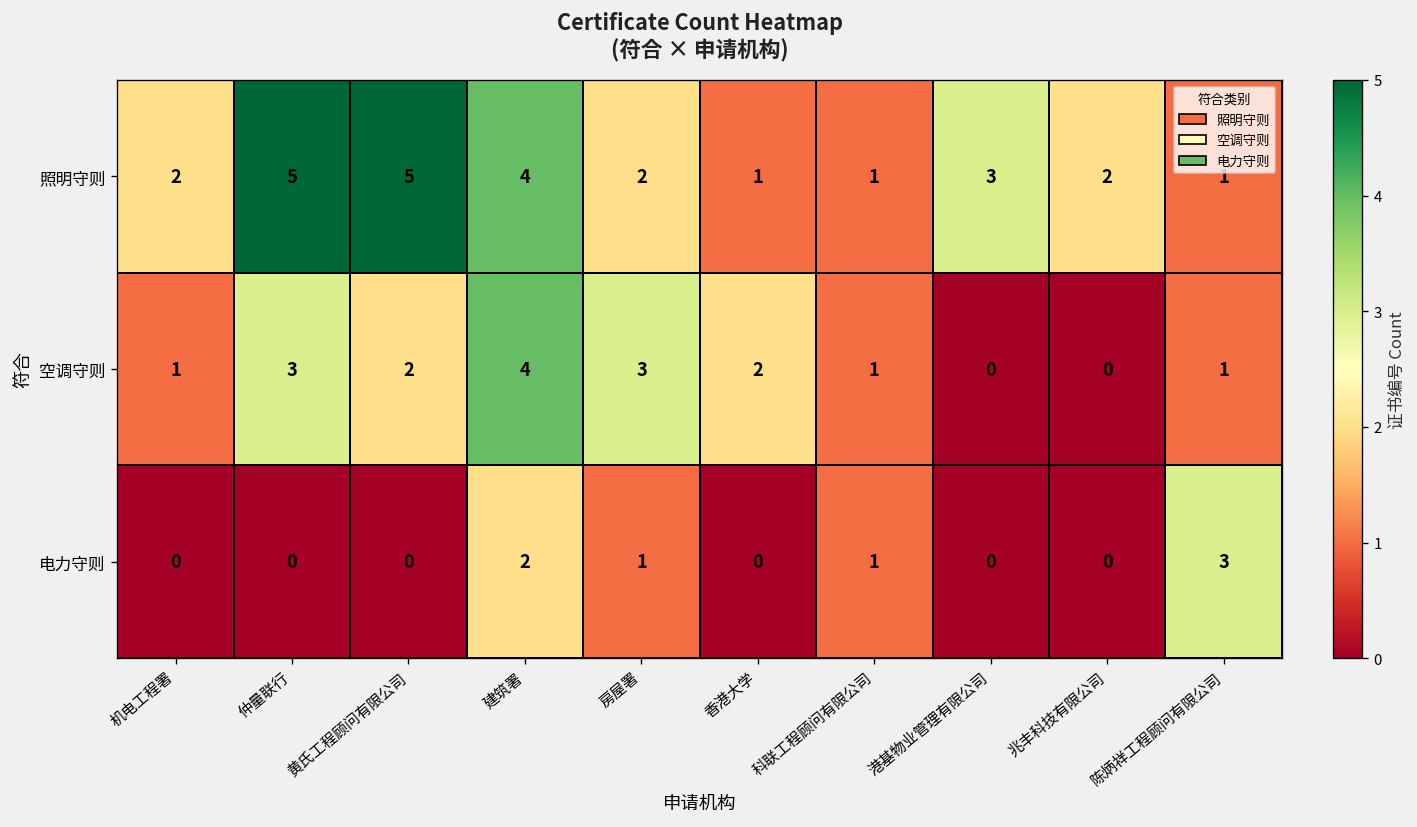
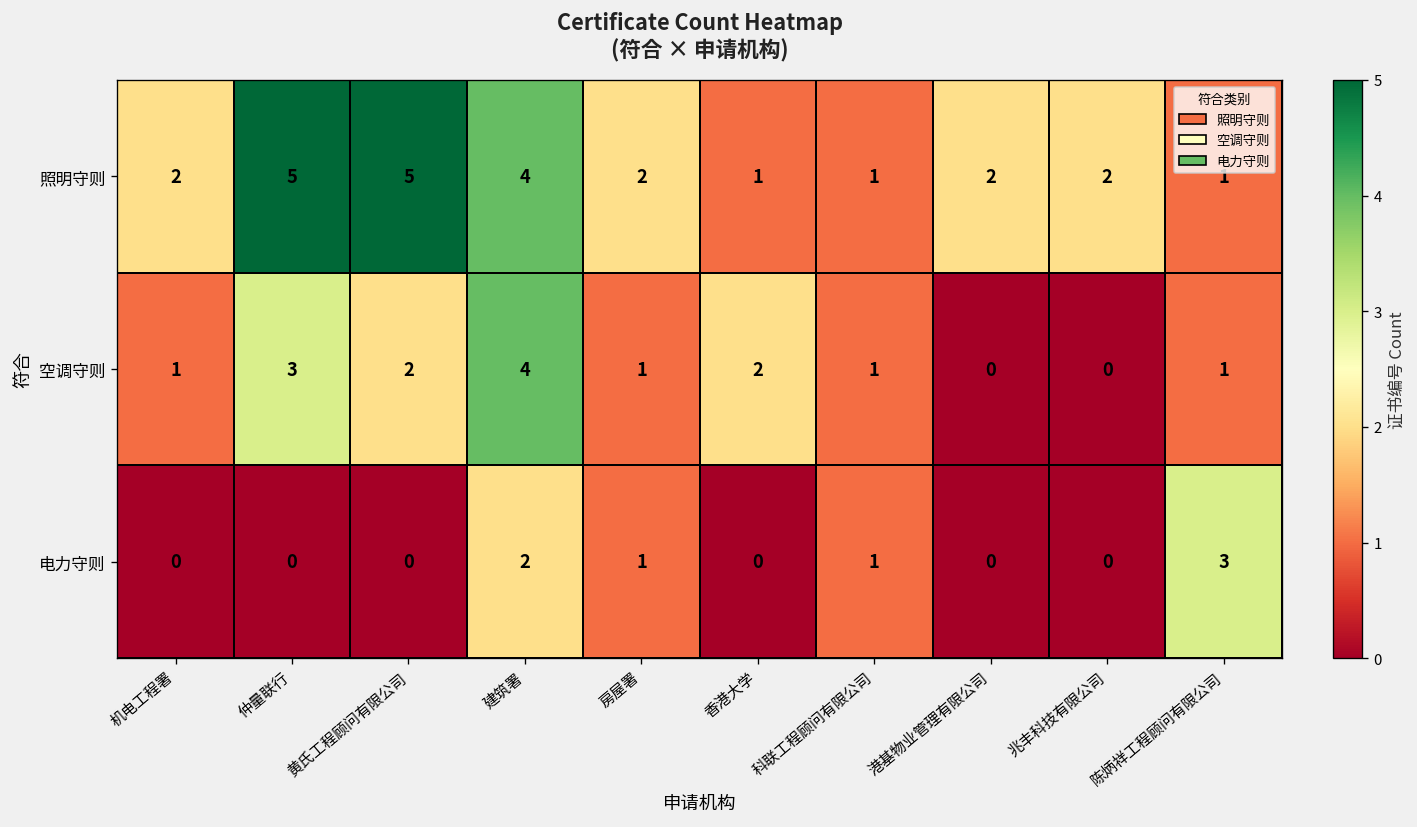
照明守则, 港基物业管理有限公司: 3 -> 2
空调守则, 房屋署: 3 -> 1
